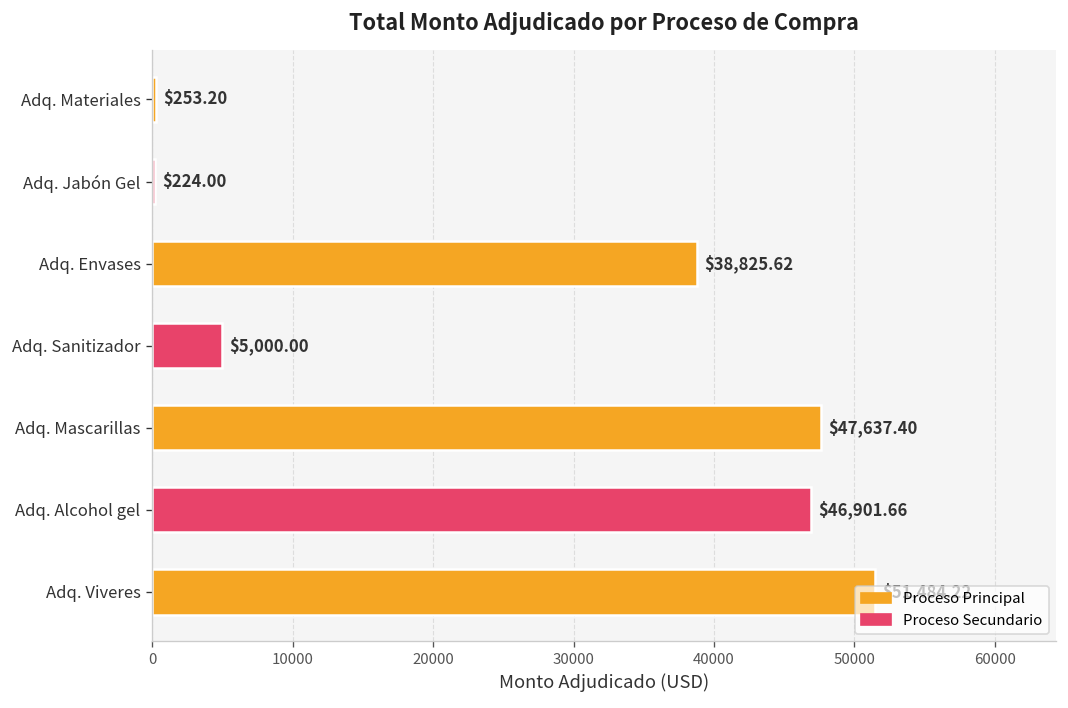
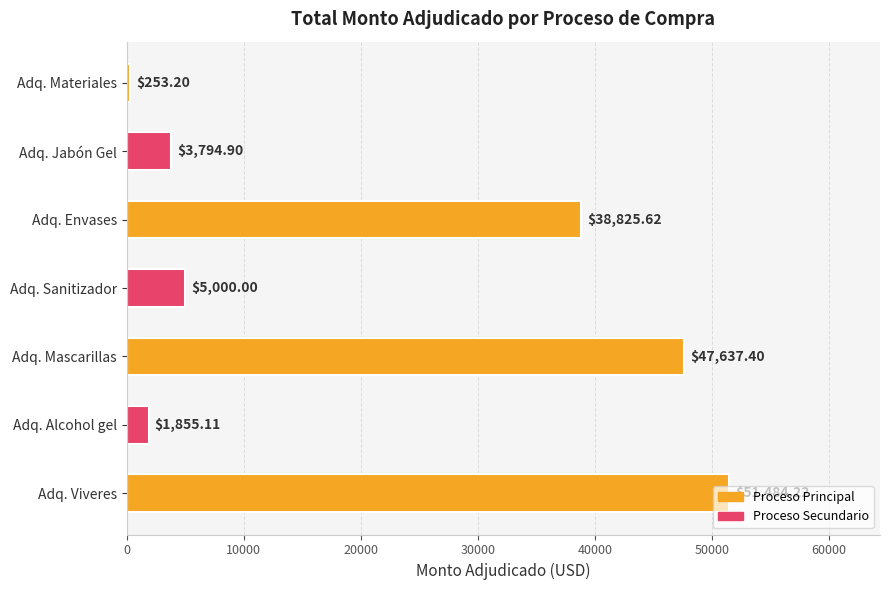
Adq. Jabón Gel: $224.00 -> $3,794.90
Adq. Alcohol gel: $46,901.66 -> $1,855.11
